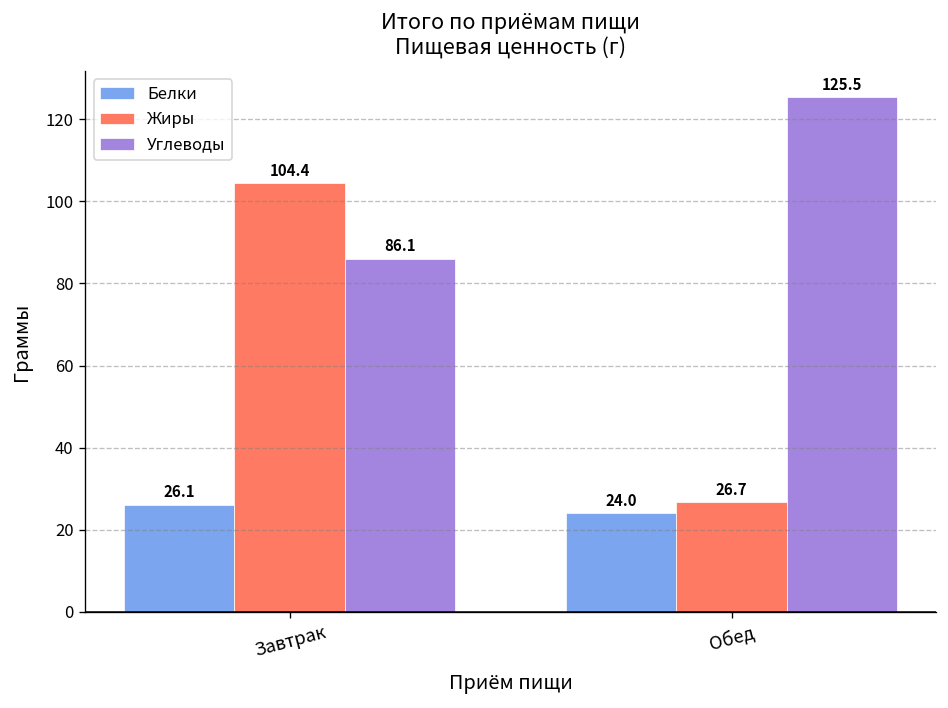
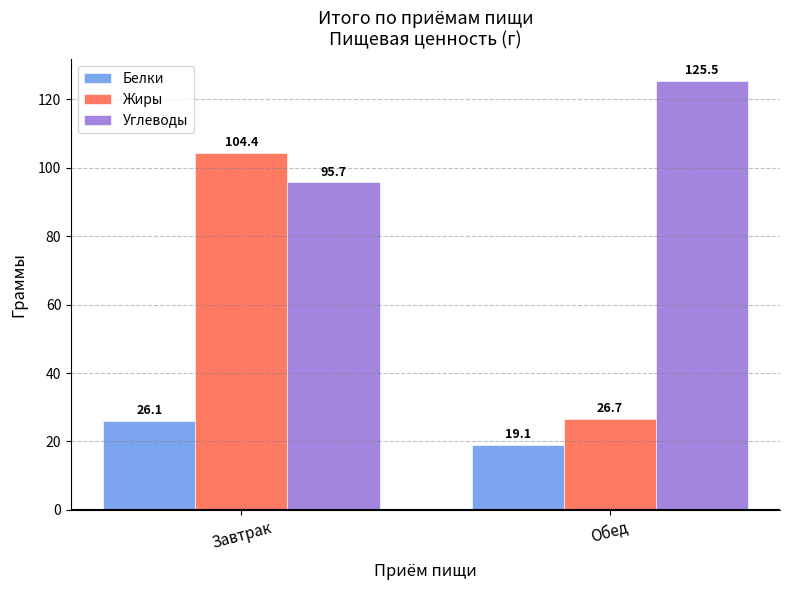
Углеводы, Завтрак: 86.1 -> 95.7
Белки, Обед: 24.0 -> 19.1
